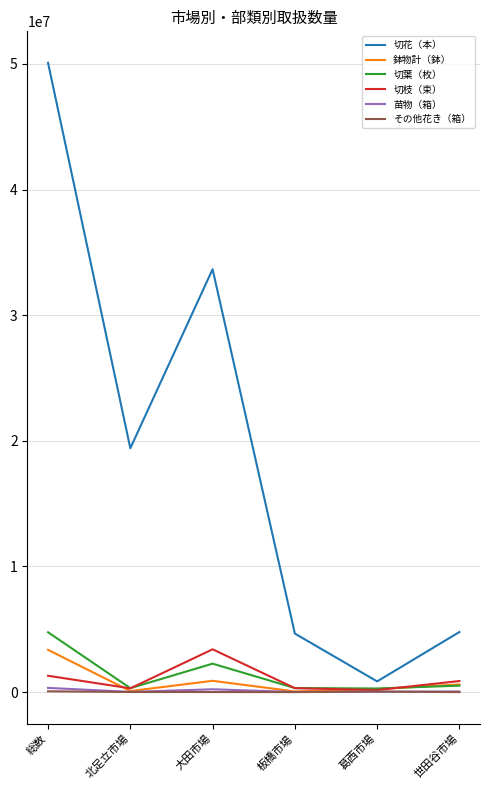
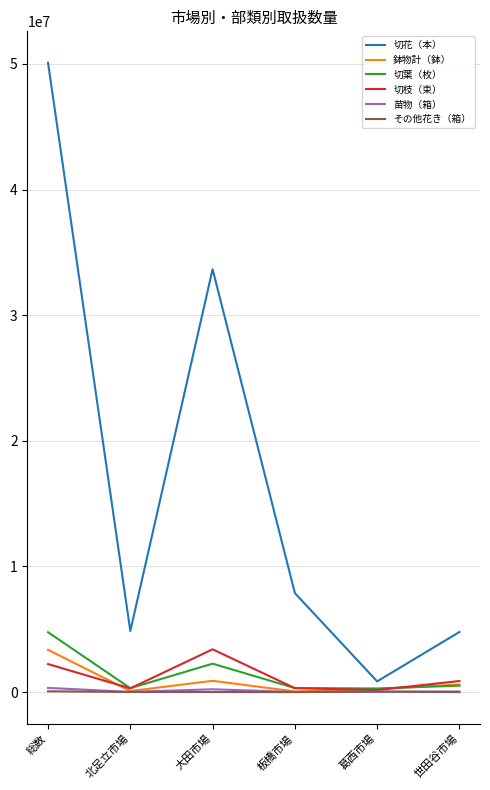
切枝（束）, 総数: 1300000 -> 2200000
切花（本）, 北足立市場: 19400000 -> 4900000
切花（本）, 板橋市場: 4700000 -> 7900000
